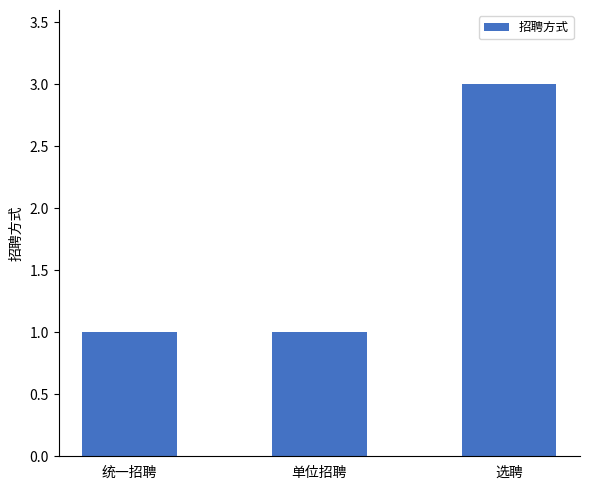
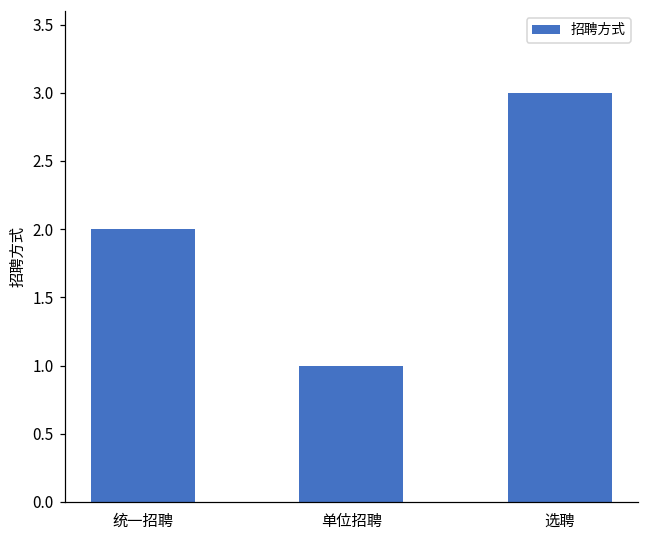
统一招聘: 1 -> 2
